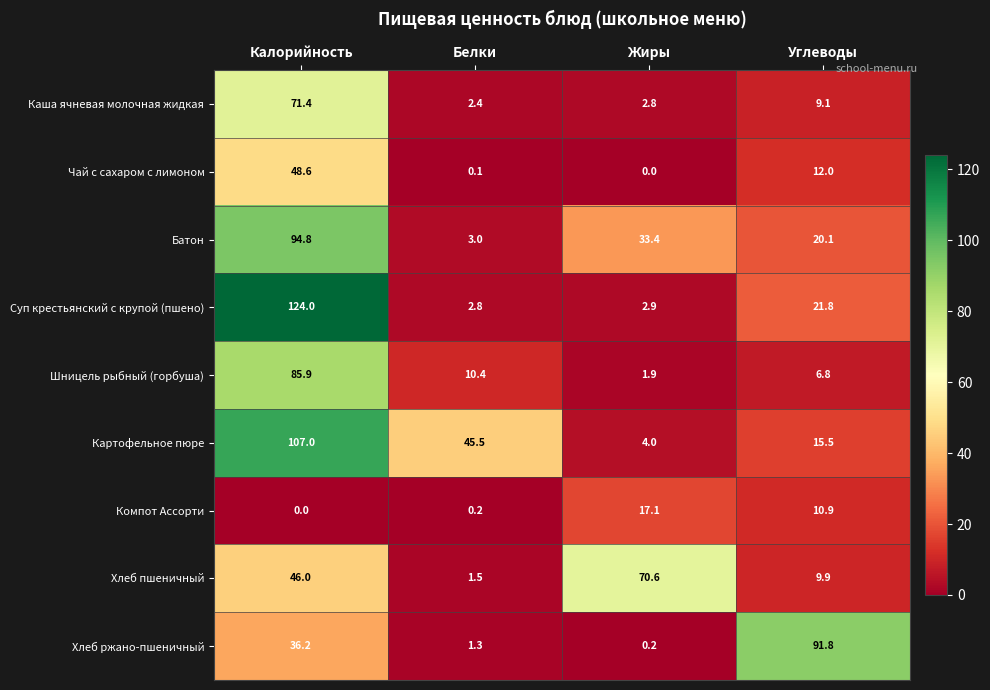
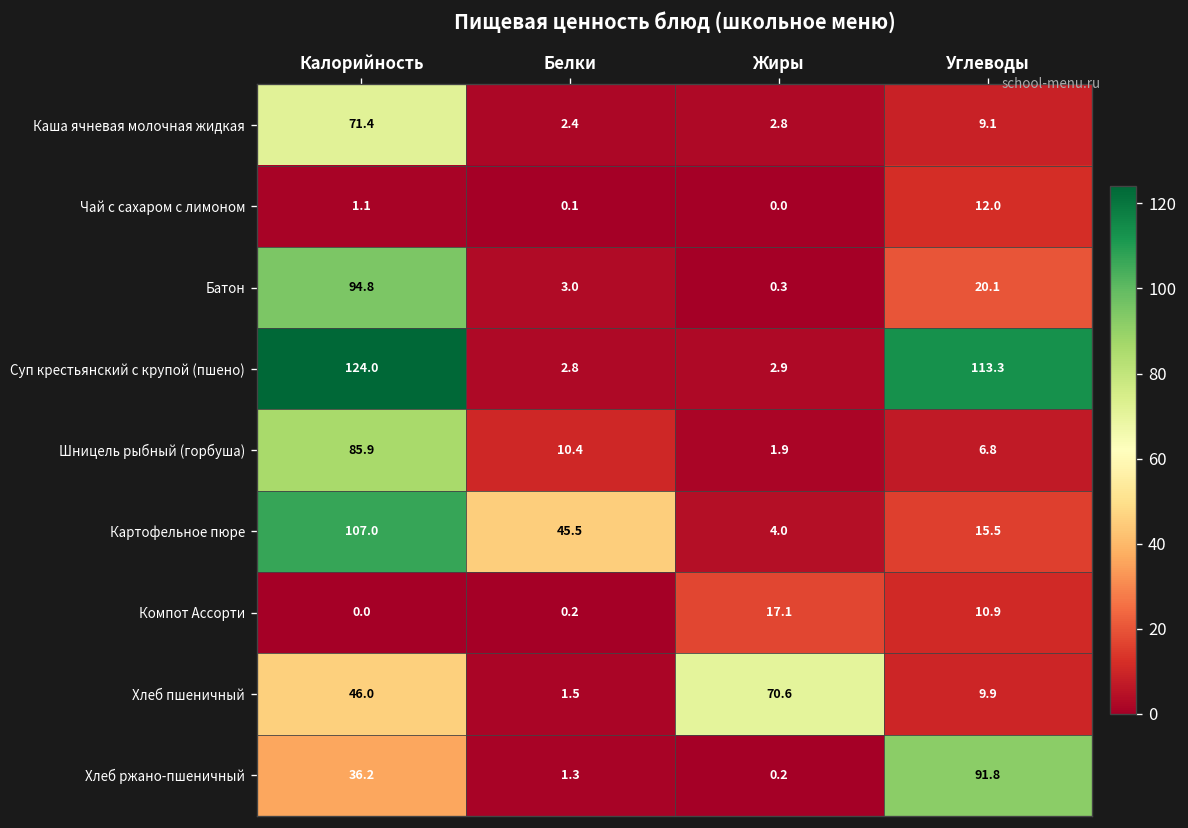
Чай с сахаром с лимоном, Калорийность: 48.6 -> 1.1
Батон, Жиры: 33.4 -> 0.3
Суп крестьянский с крупой (пшено), Углеводы: 21.8 -> 113.3
